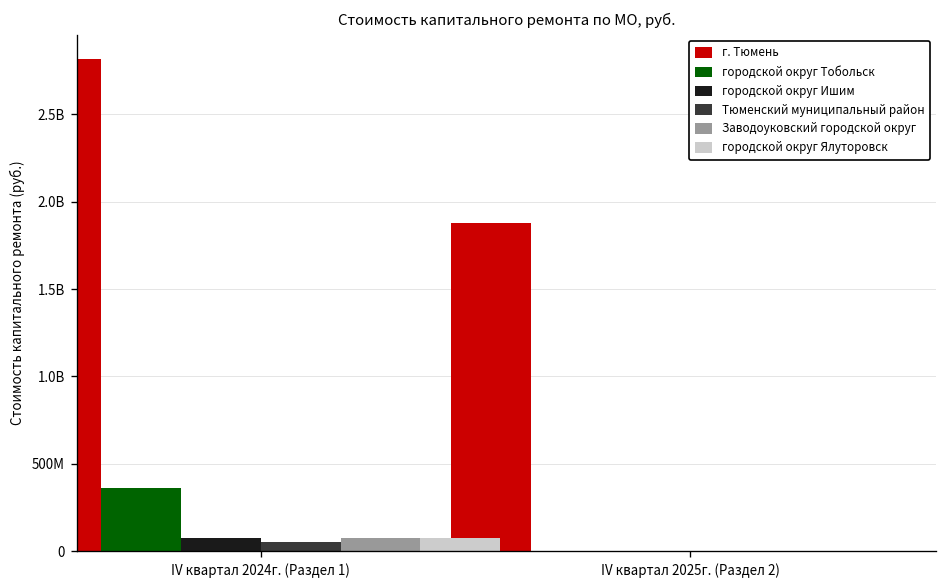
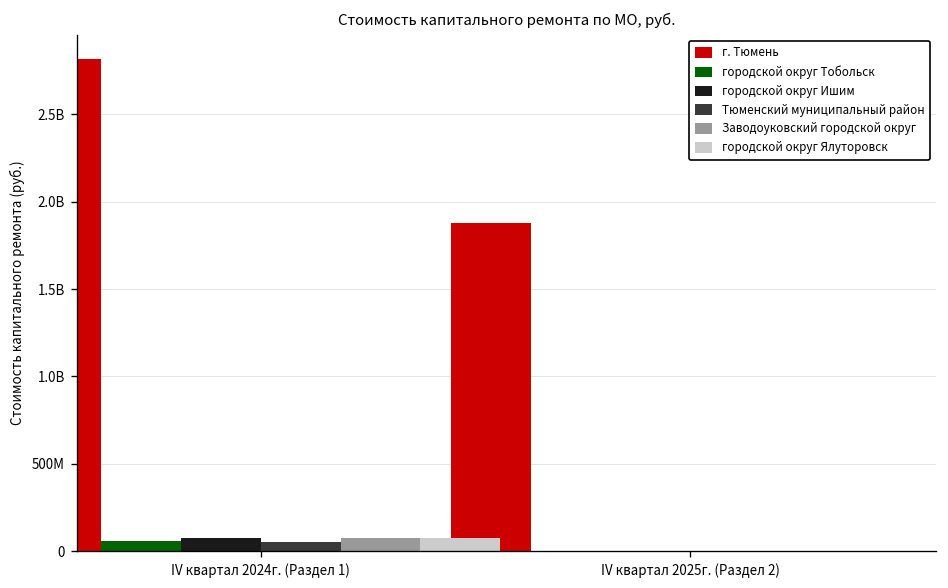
городской округ Тобольск, IV квартал 2024г. (Раздел 1): 360000000 -> 60000000
